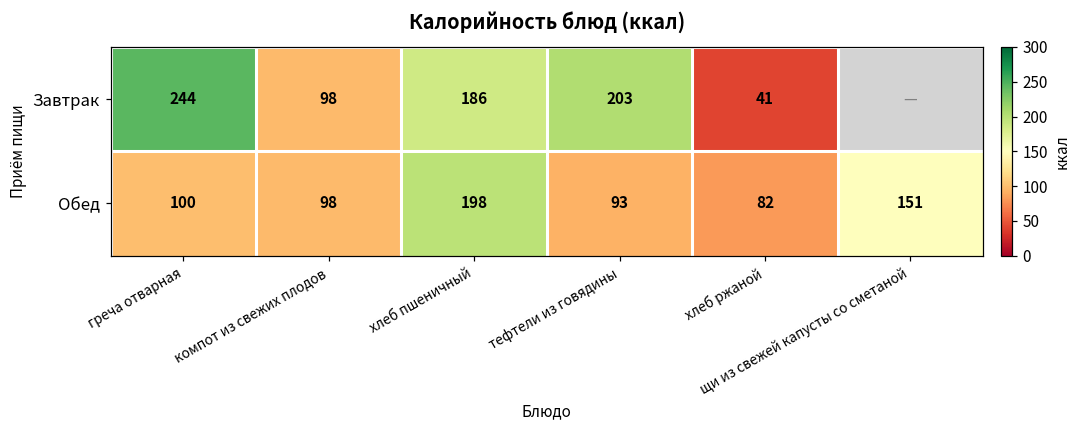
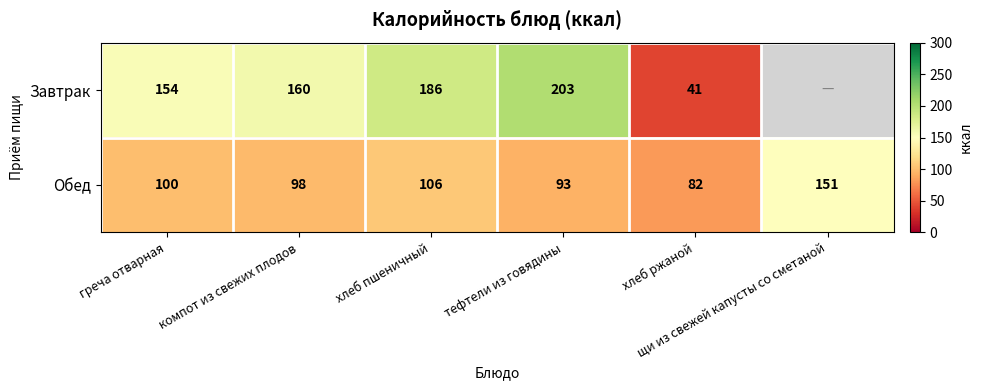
Завтрак, греча отварная: 244 -> 154
Завтрак, компот из свежих плодов: 98 -> 160
Обед, хлеб пшеничный: 198 -> 106
